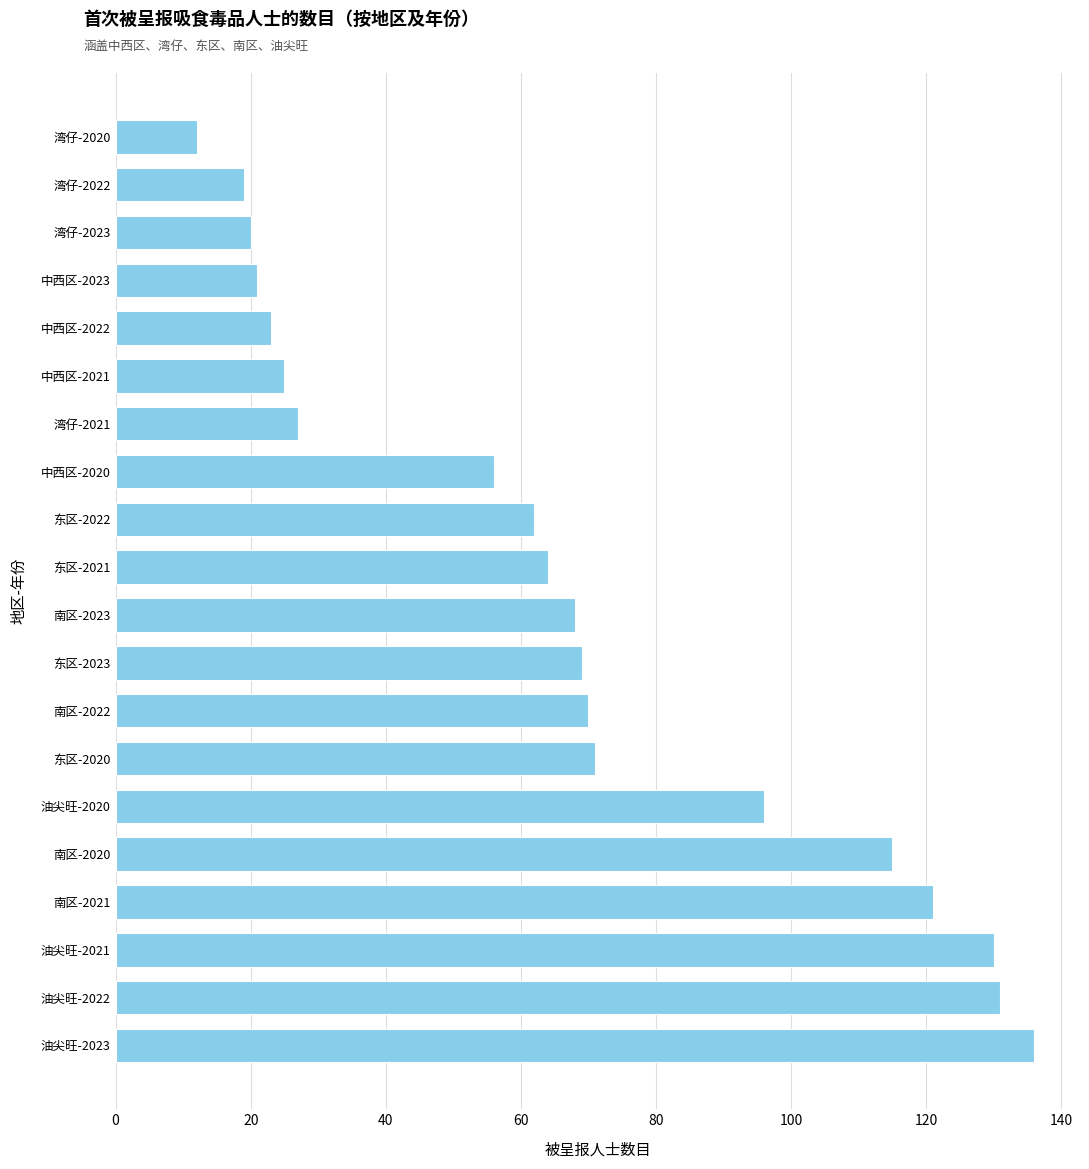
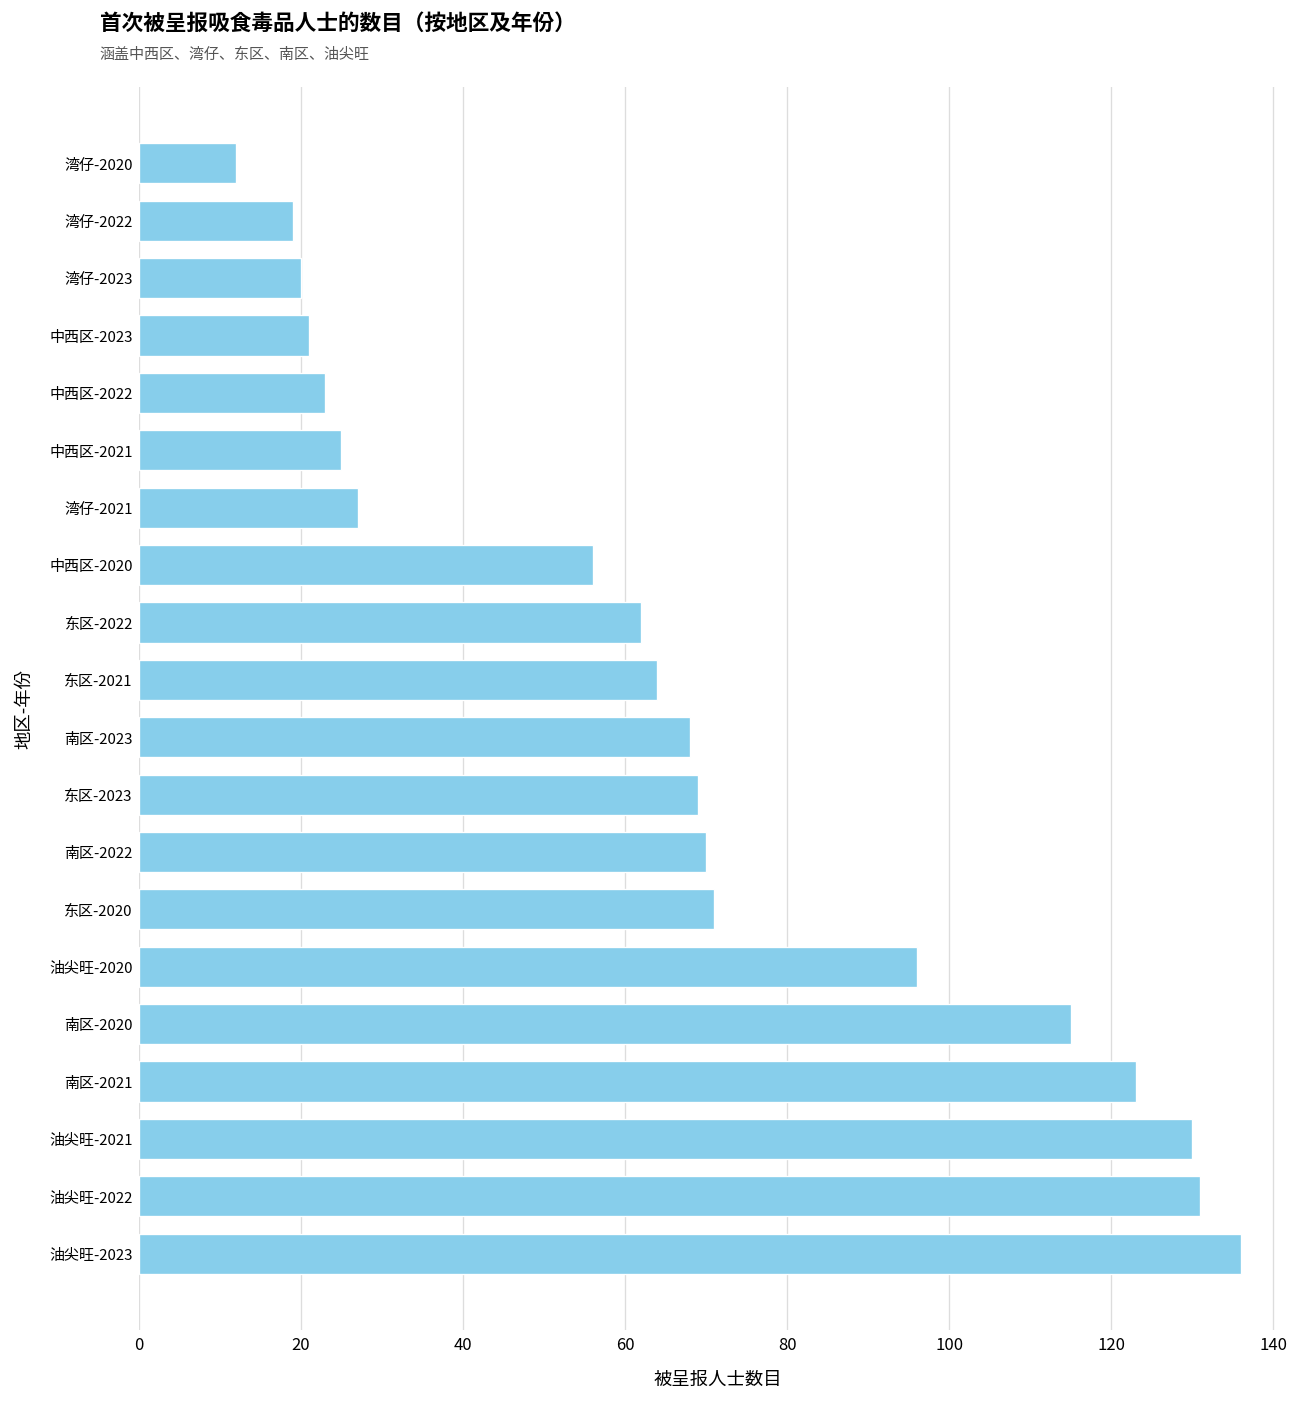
南区-2021: 121 -> 123
